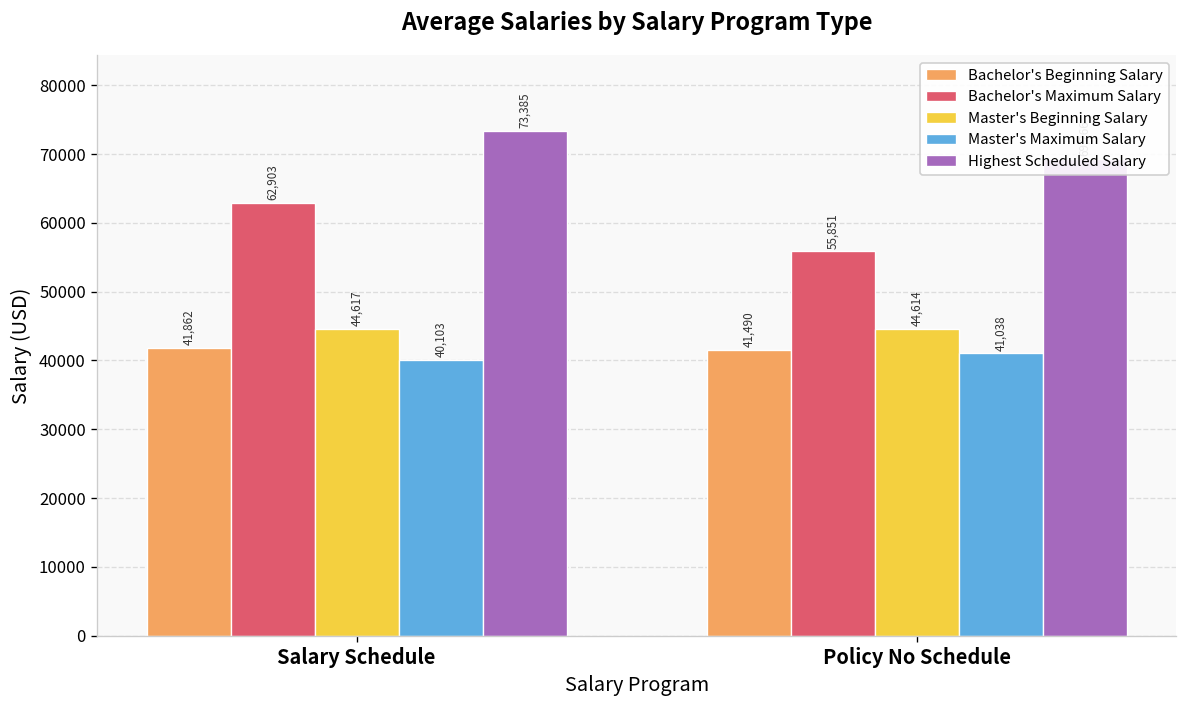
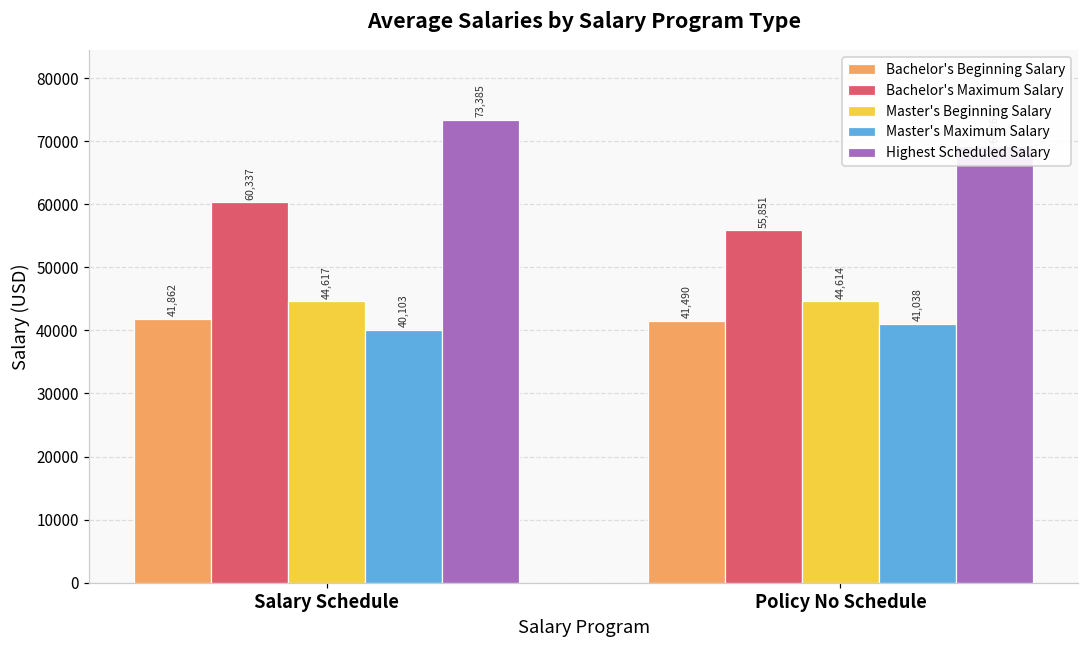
Bachelor's Maximum Salary, Salary Schedule: 62,903 -> 60,337
